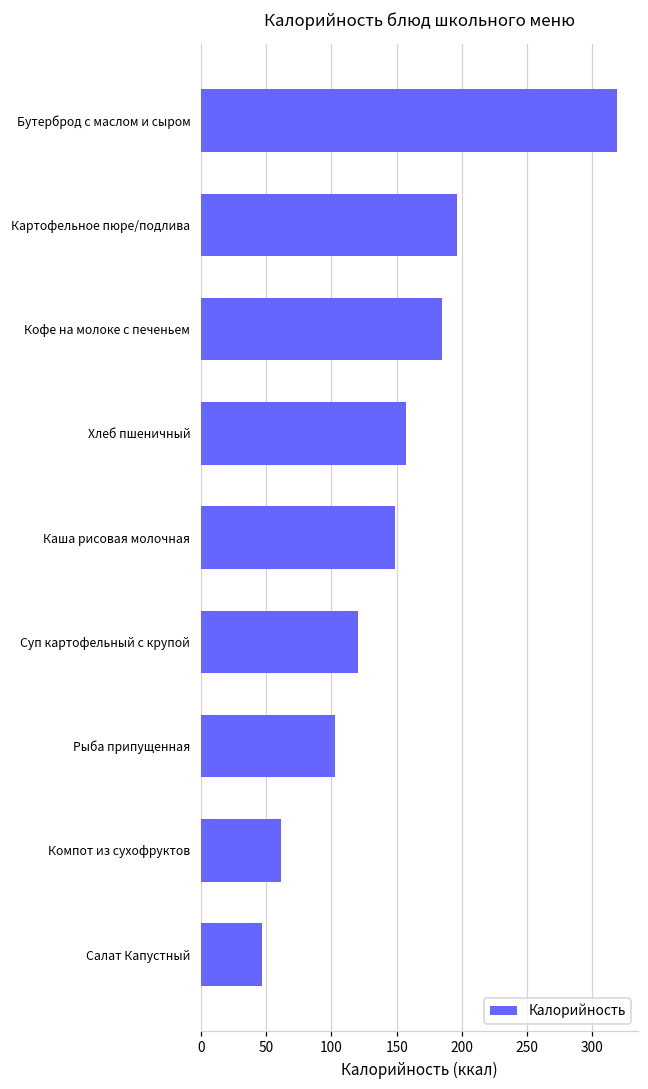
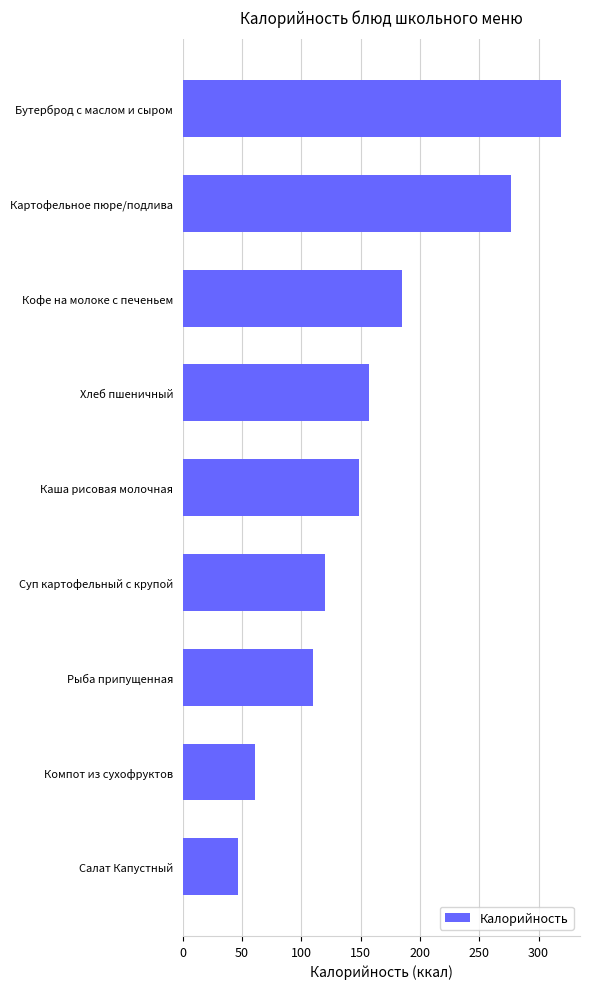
Картофельное пюре/подлива: 196 -> 277
Рыба припущенная: 103 -> 110
